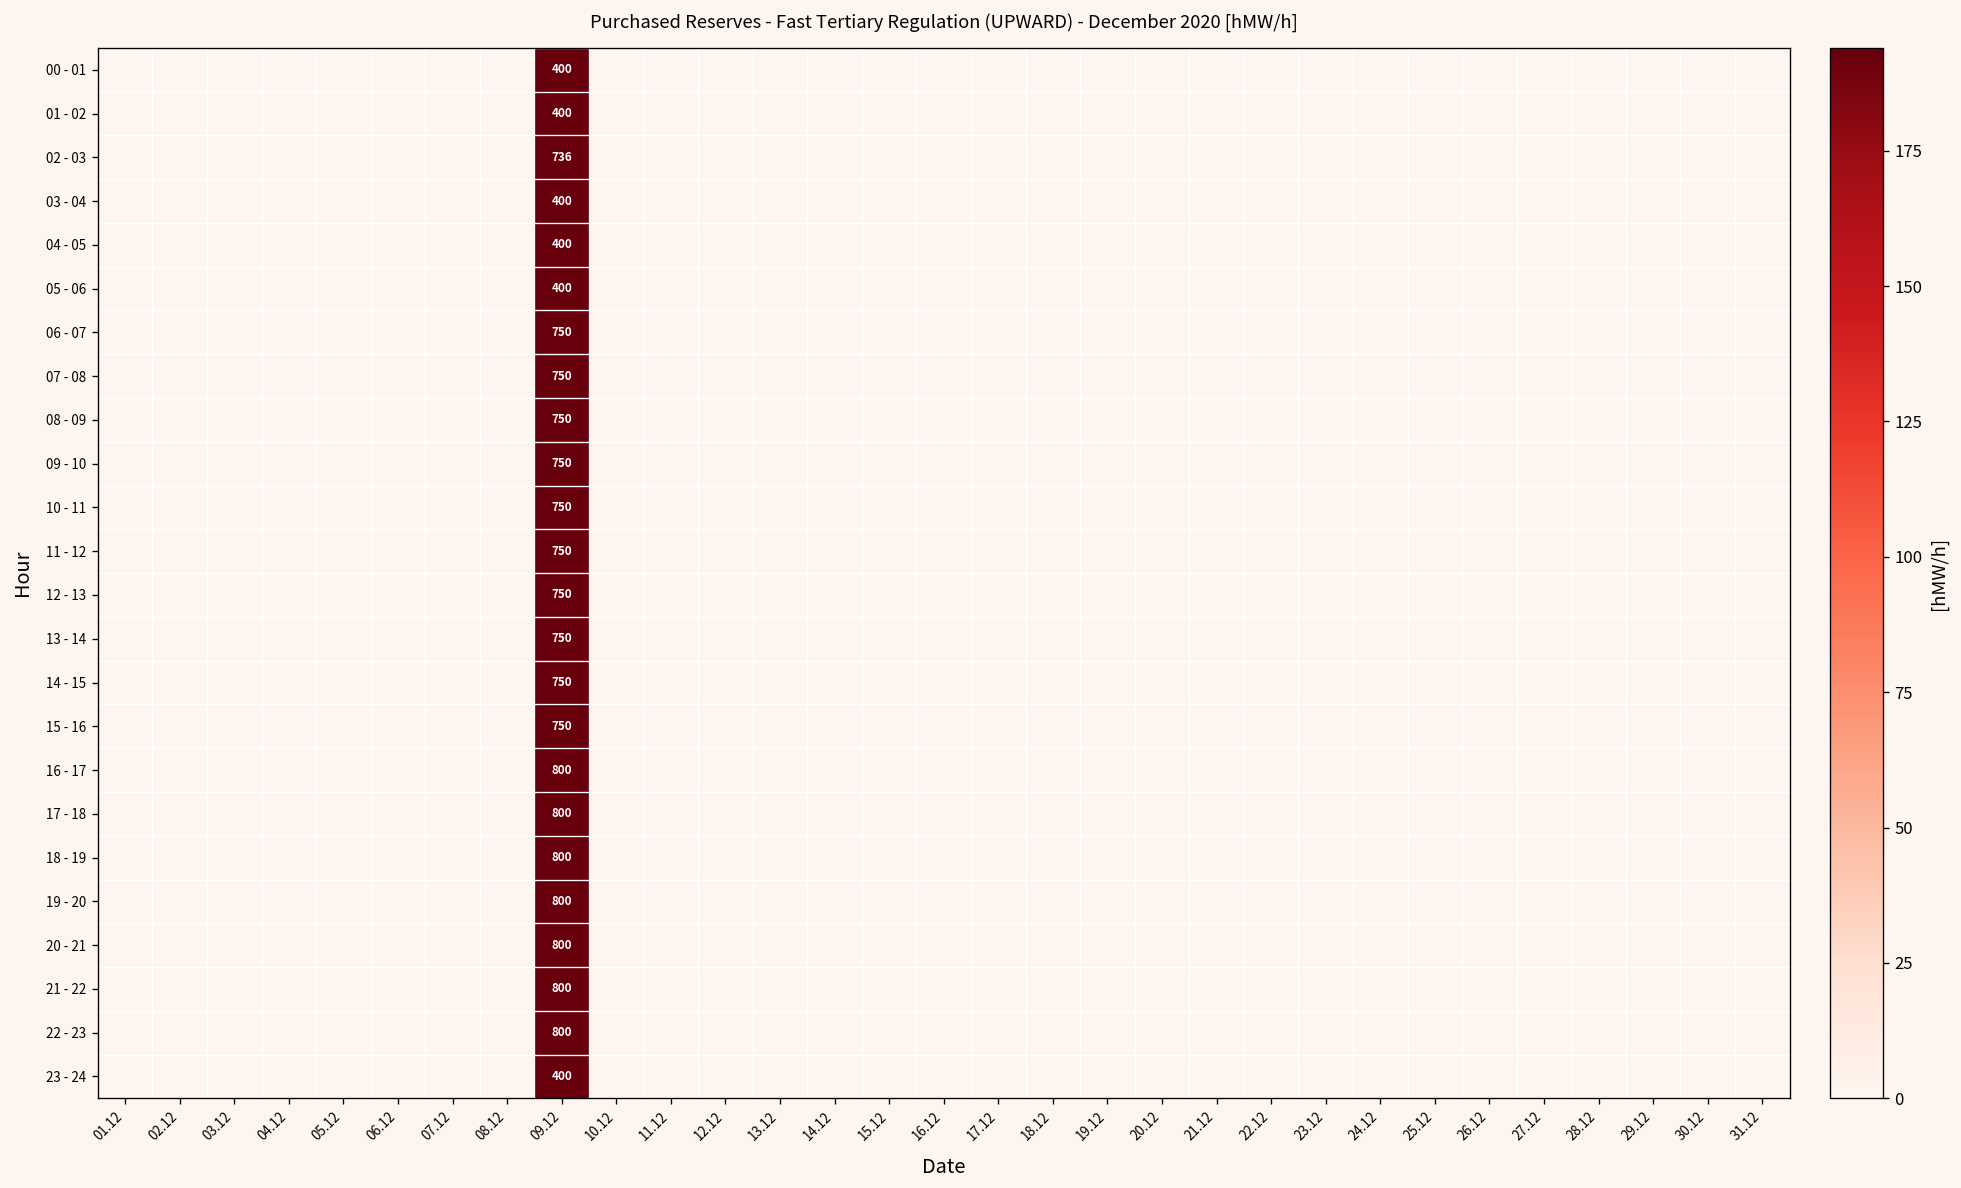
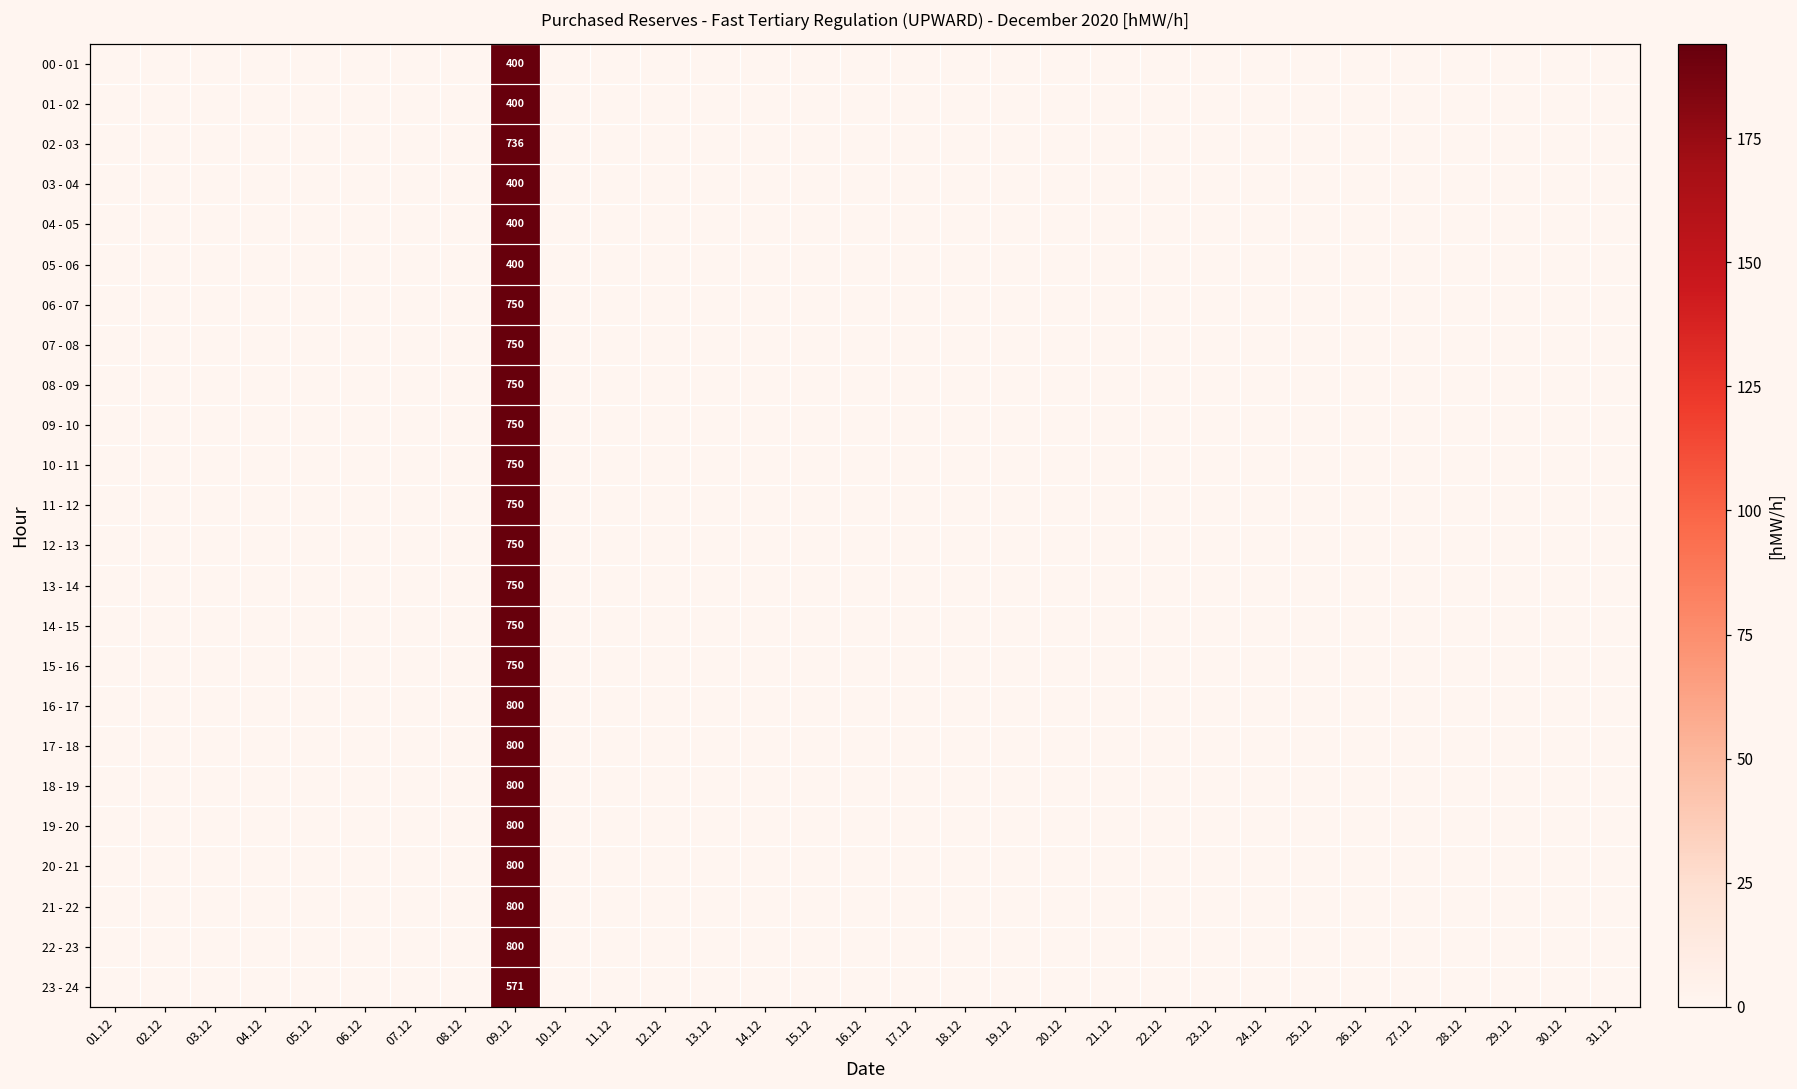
23 - 24, 09.12: 400 -> 571
